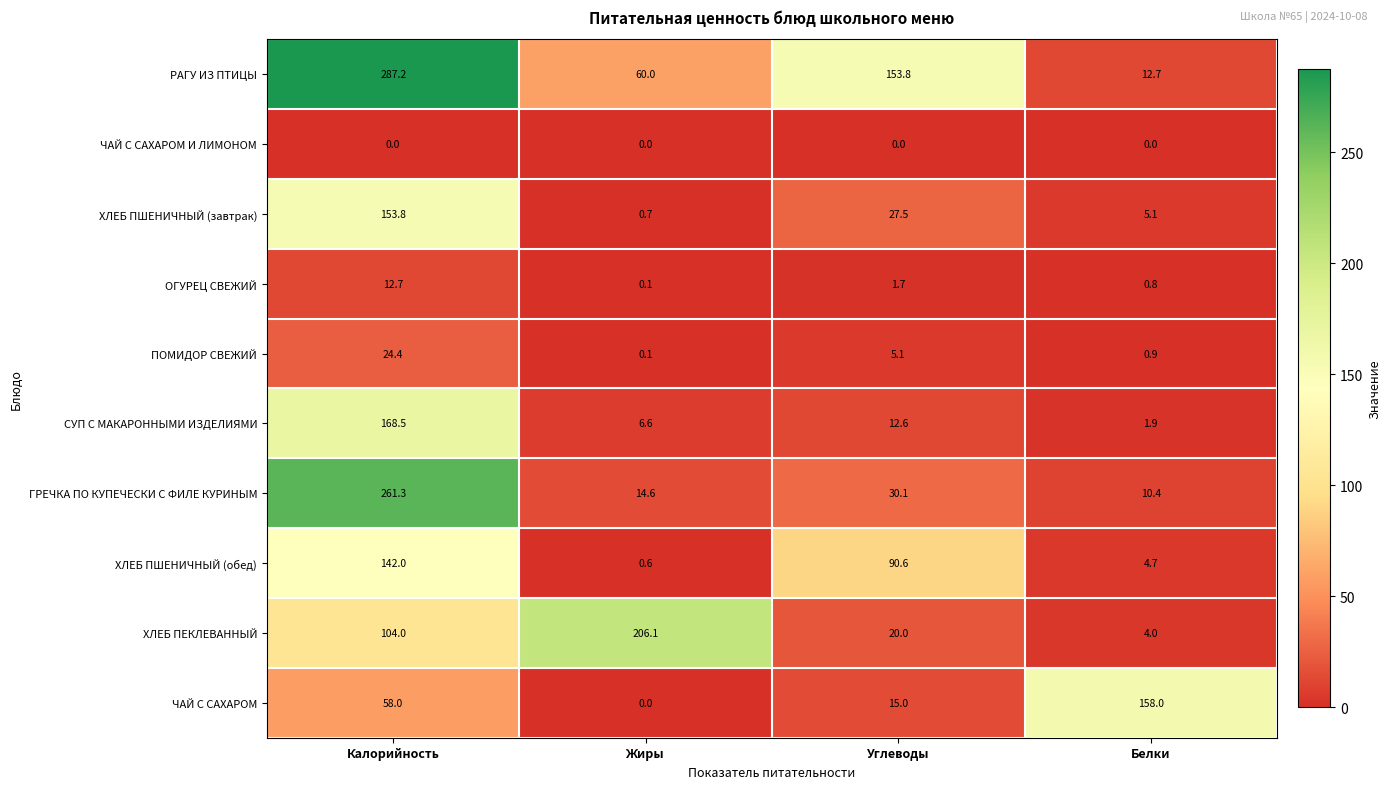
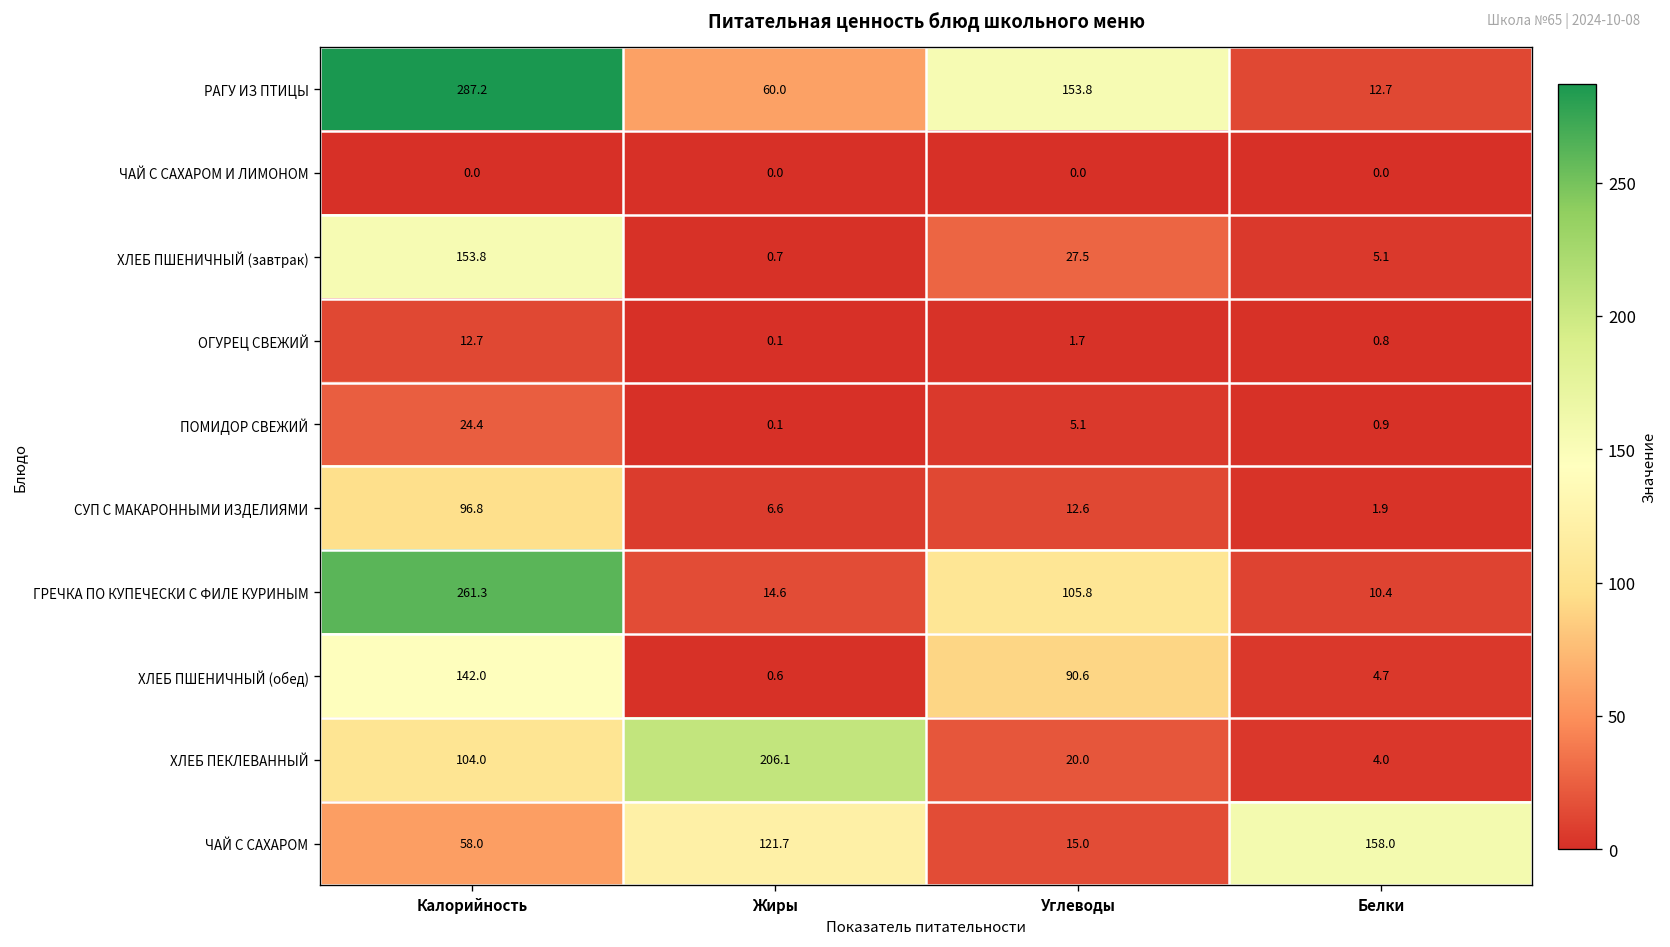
СУП С МАКАРОННЫМИ ИЗДЕЛИЯМИ, Калорийность: 168.5 -> 96.8
ГРЕЧКА ПО КУПЕЧЕСКИ С ФИЛЕ КУРИНЫМ, Углеводы: 30.1 -> 105.8
ЧАЙ С САХАРОМ, Жиры: 0.0 -> 121.7
